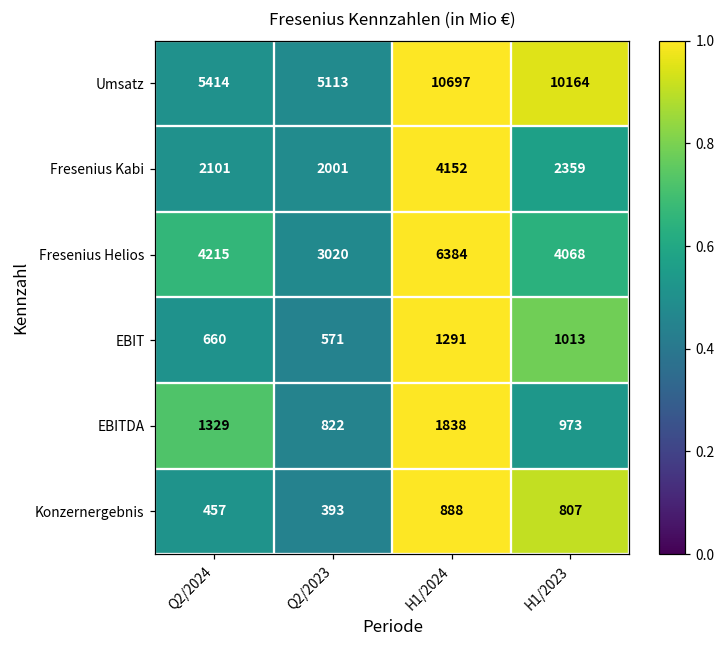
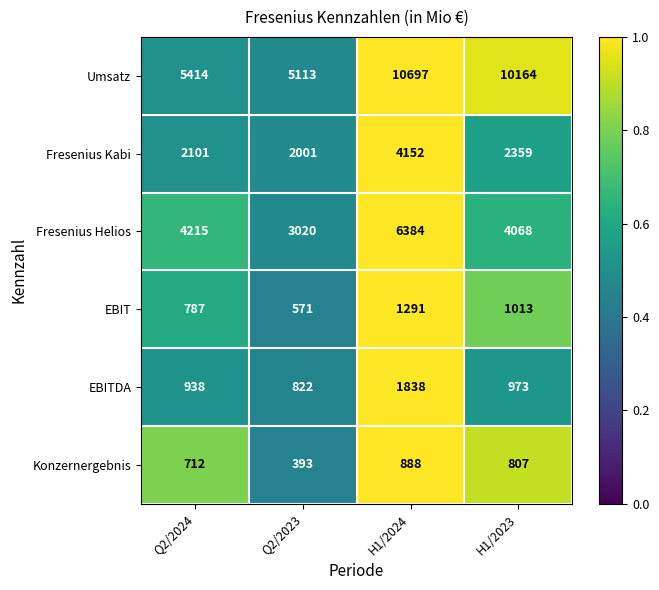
EBIT, Q2/2024: 660 -> 787
EBITDA, Q2/2024: 1329 -> 938
Konzernergebnis, Q2/2024: 457 -> 712
